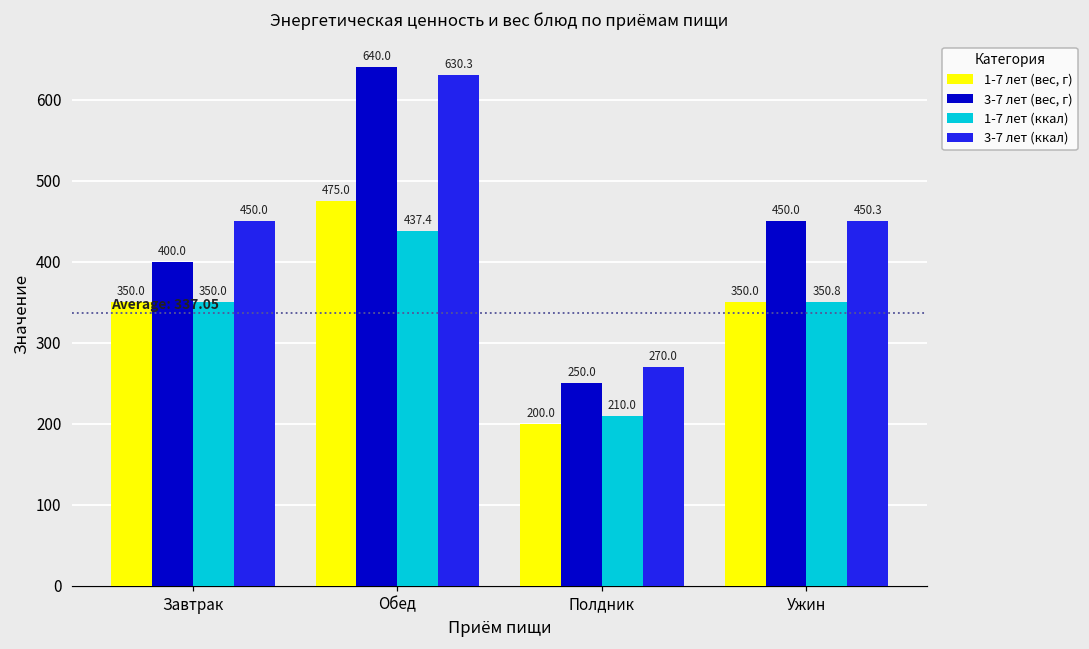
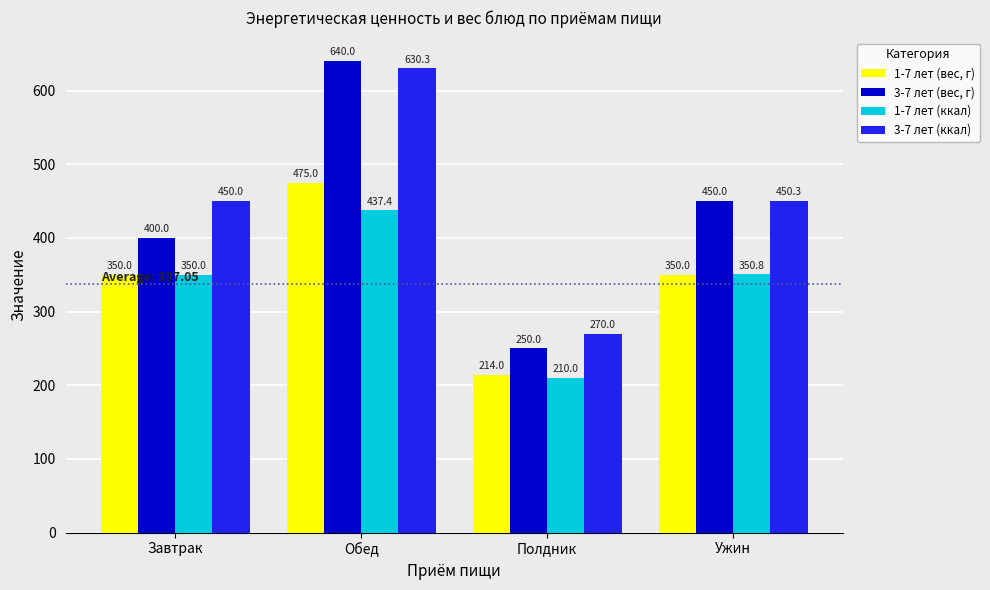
1-7 лет (вес, г), Полдник: 200.0 -> 214.0
